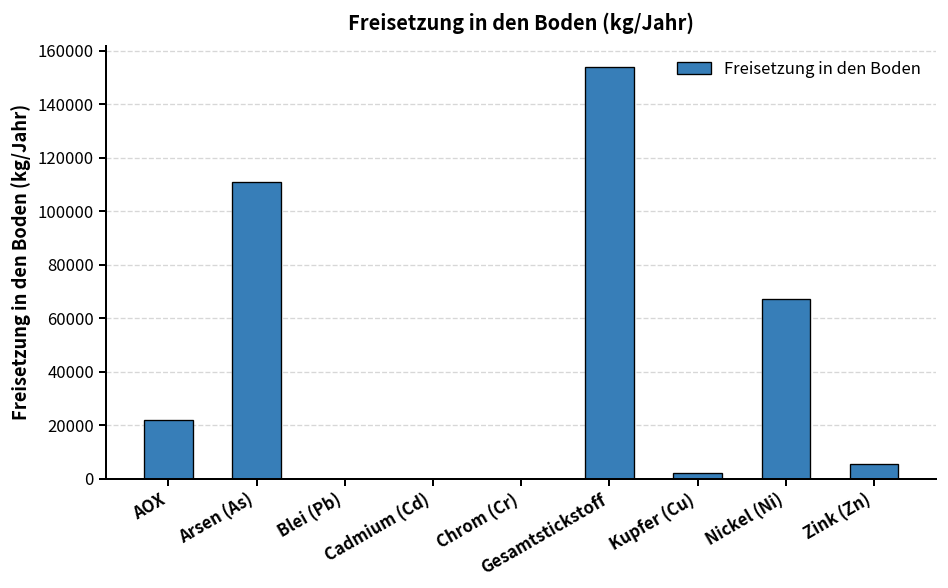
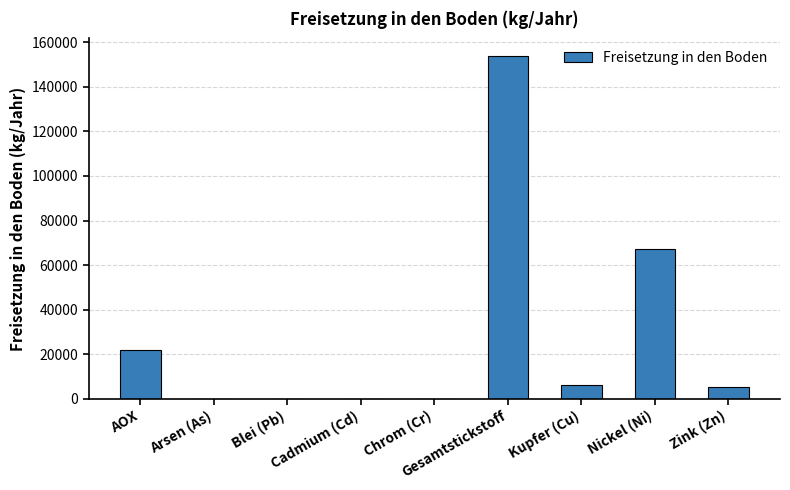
Arsen (As): 111000 -> 0
Kupfer (Cu): 2000 -> 6000
